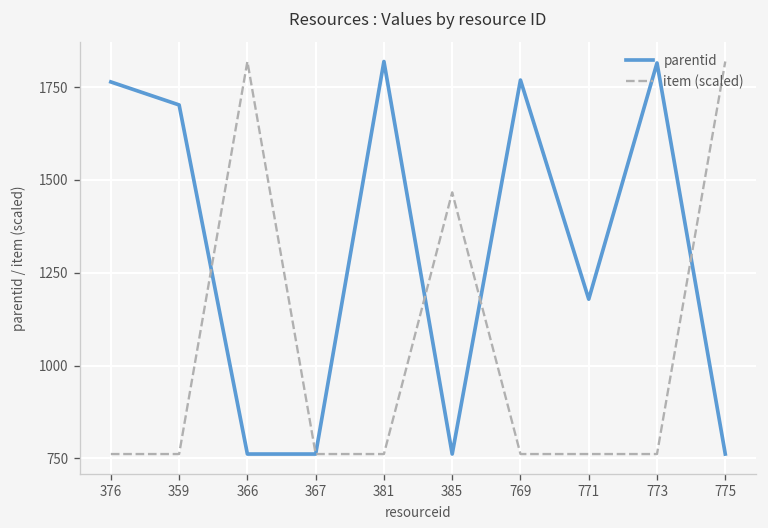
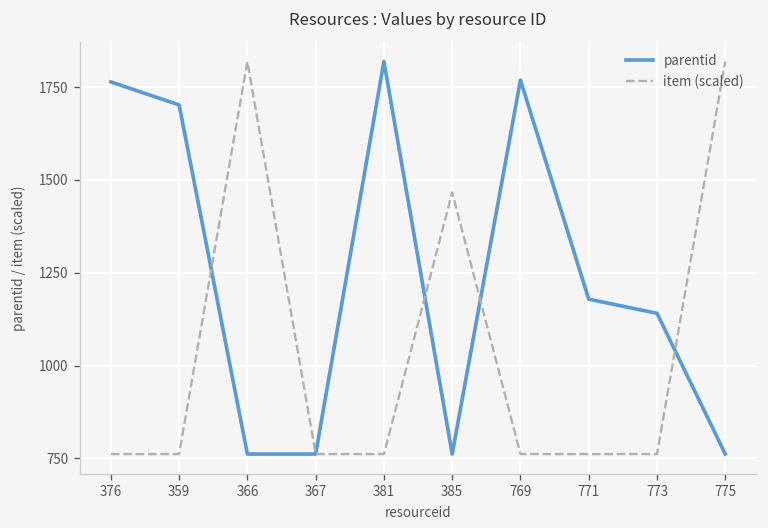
parentid, 773: 1820 -> 1140
